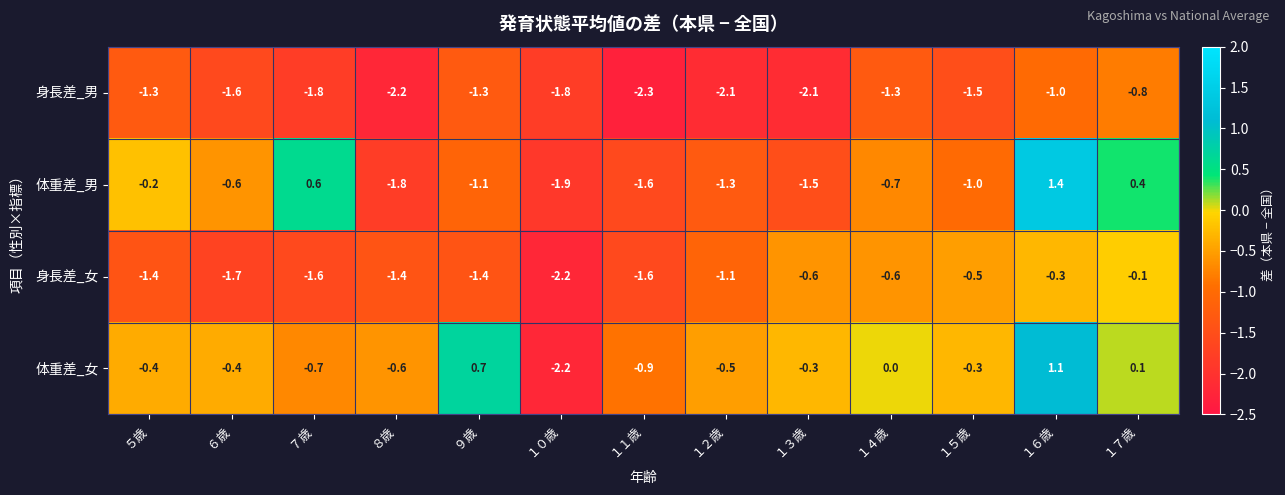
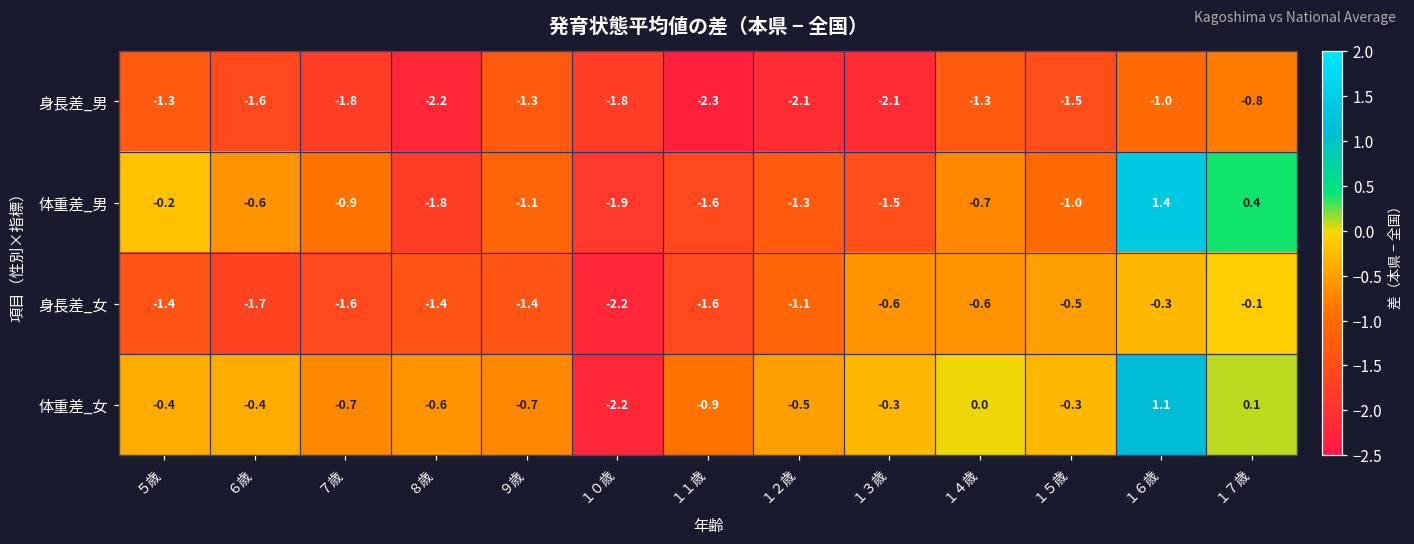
体重差_男, ７歳: 0.6 -> -0.9
体重差_女, ９歳: 0.7 -> -0.7
